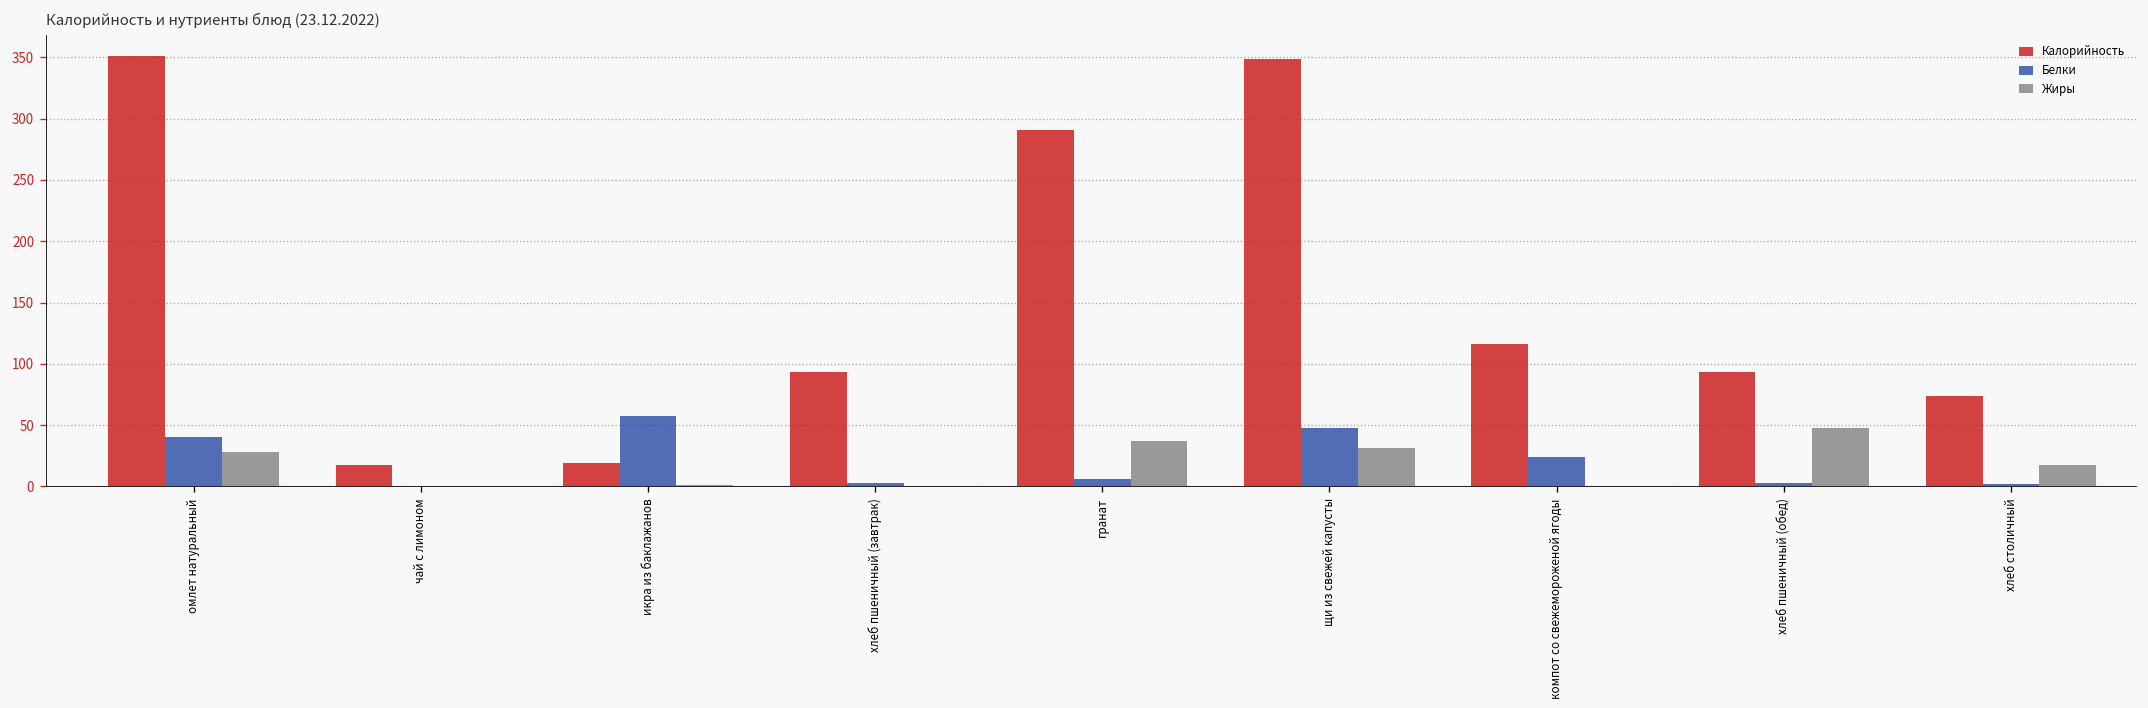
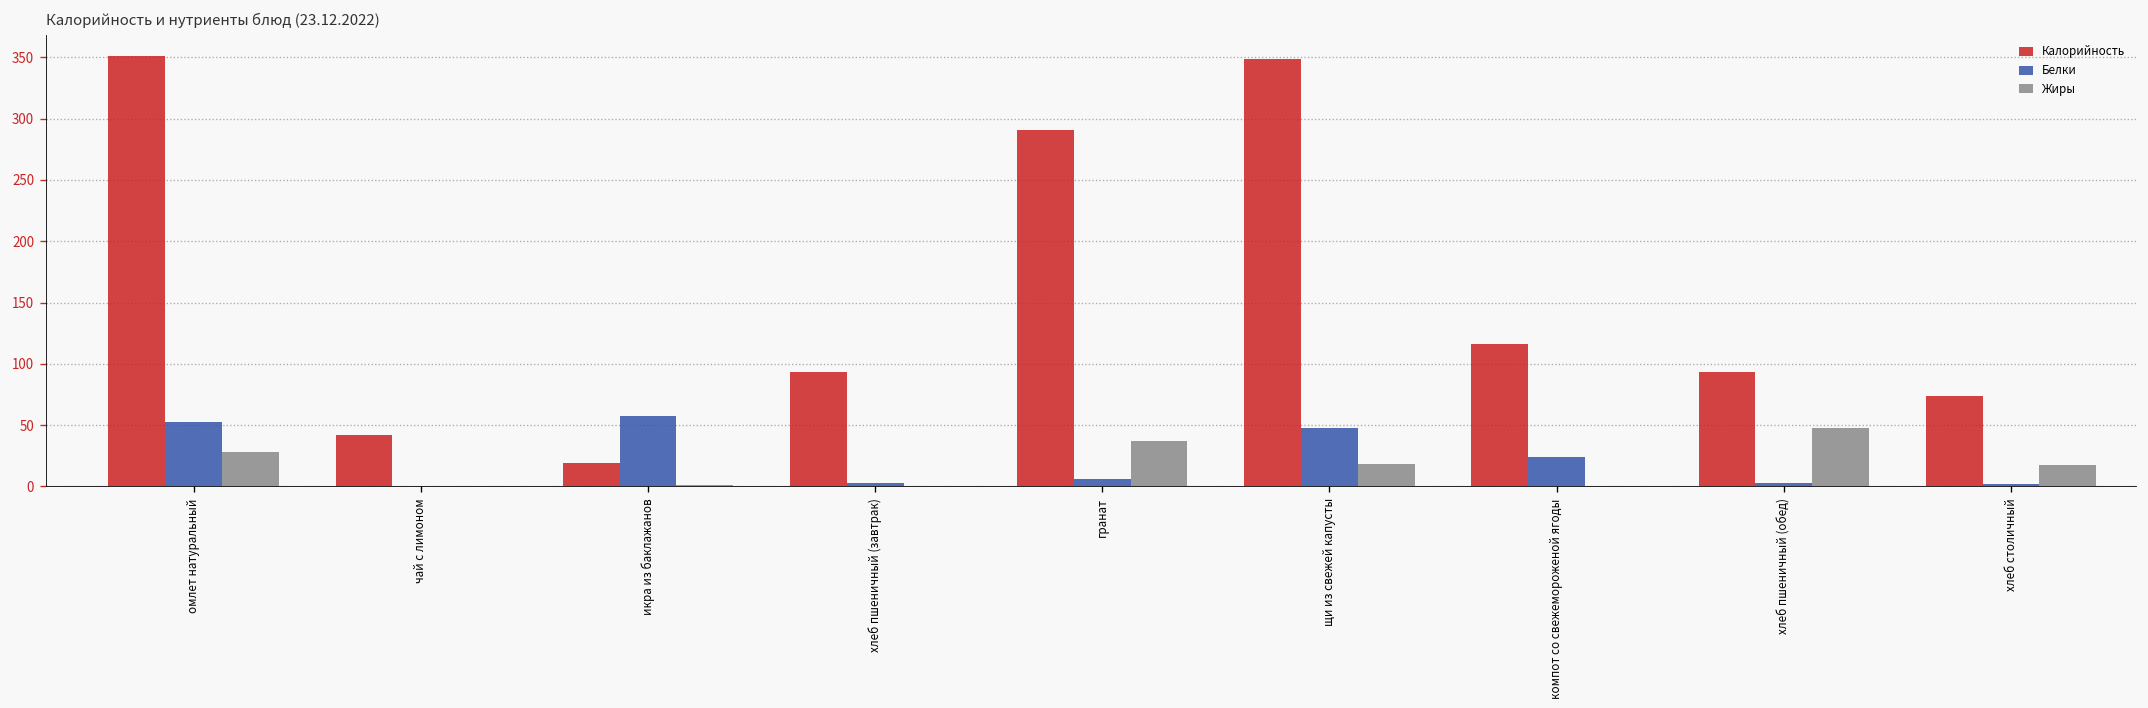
Белки, омлет натуральный: 40 -> 53
Калорийность, чай с лимоном: 18 -> 42
Жиры, щи из свежей капусты: 31 -> 19
